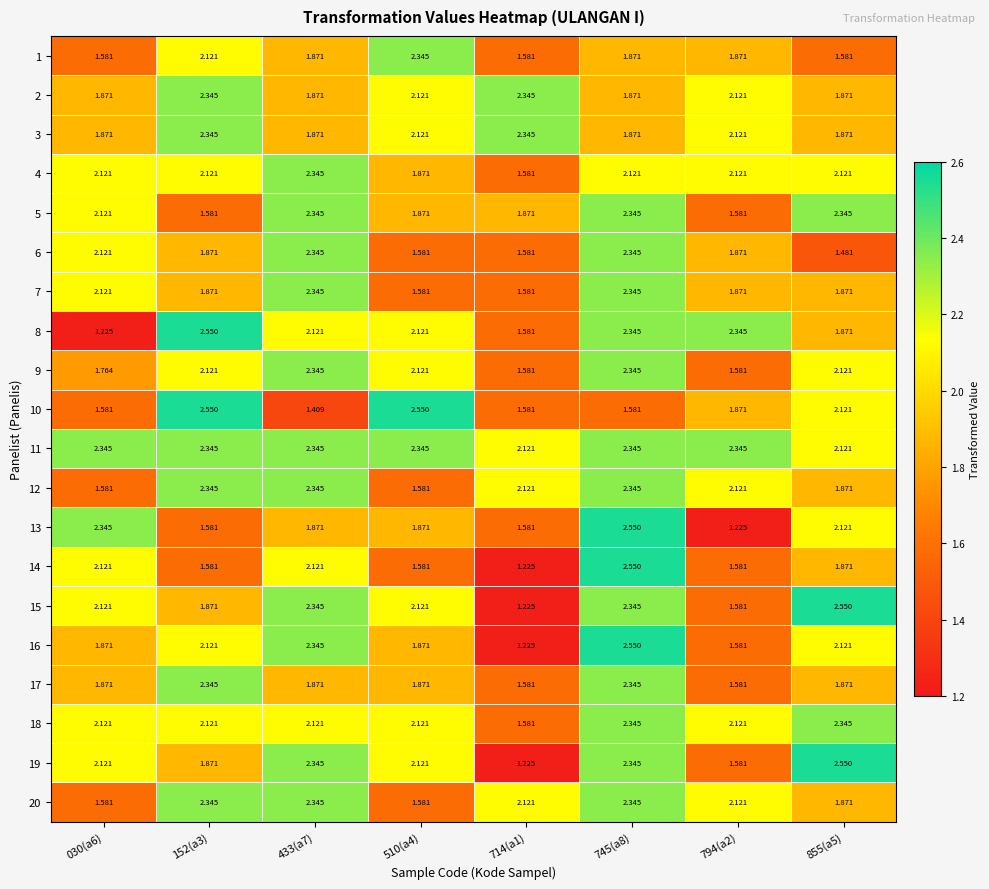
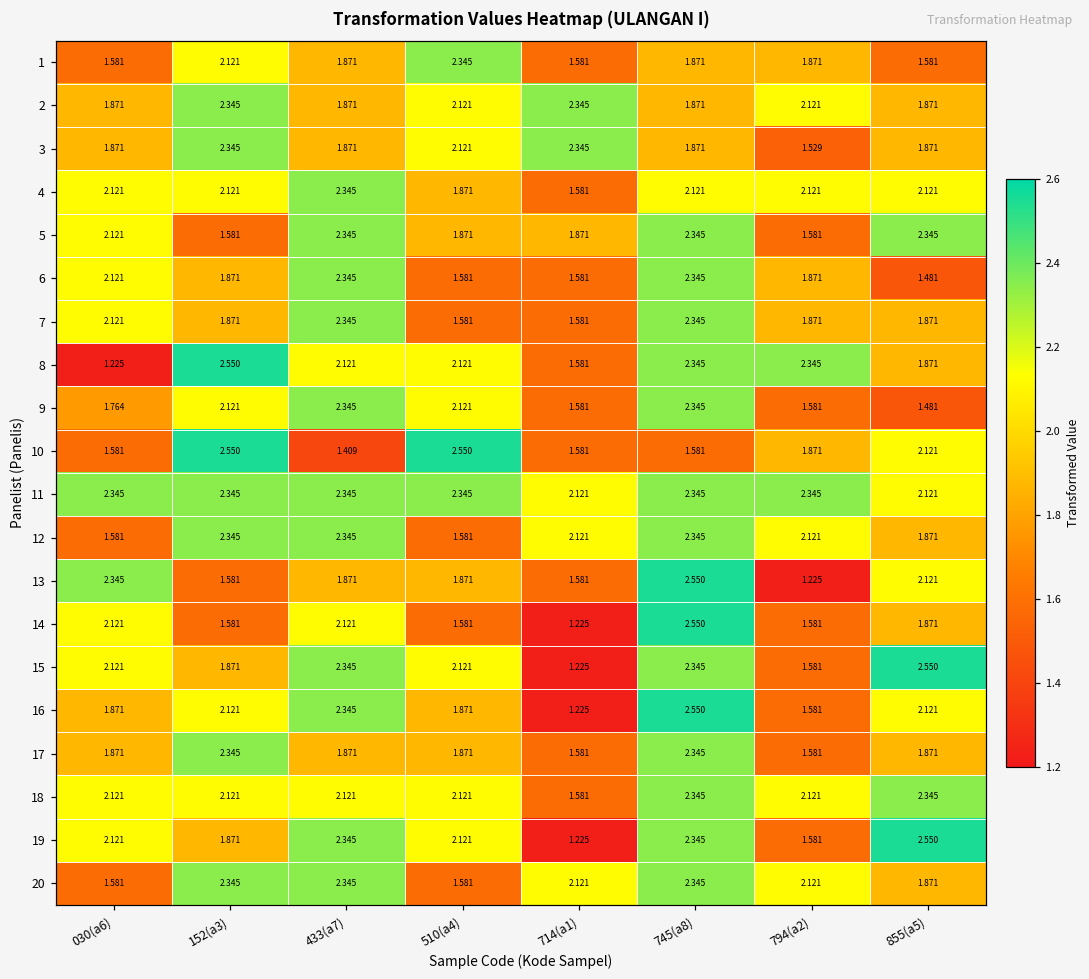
3, 794(a2): 2.121 -> 1.529
9, 855(a5): 2.121 -> 1.481
